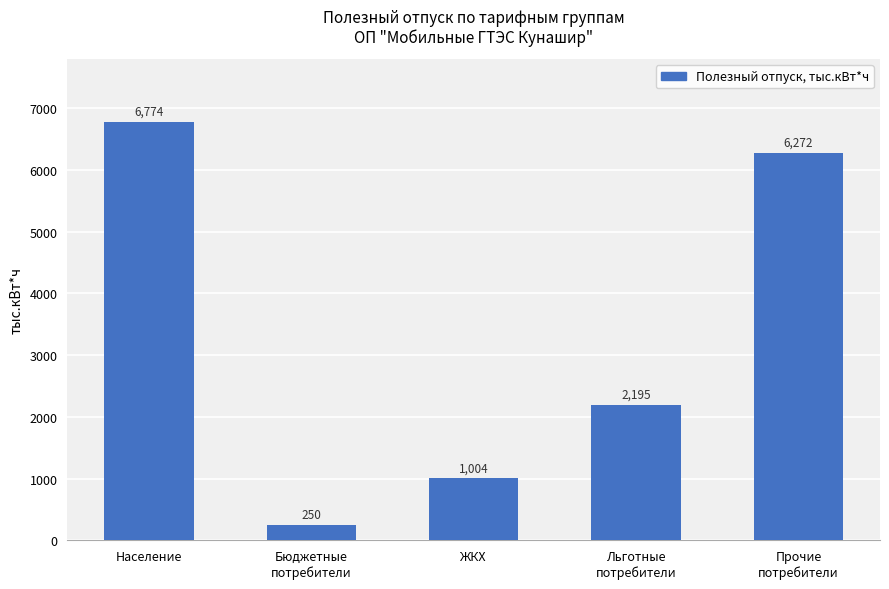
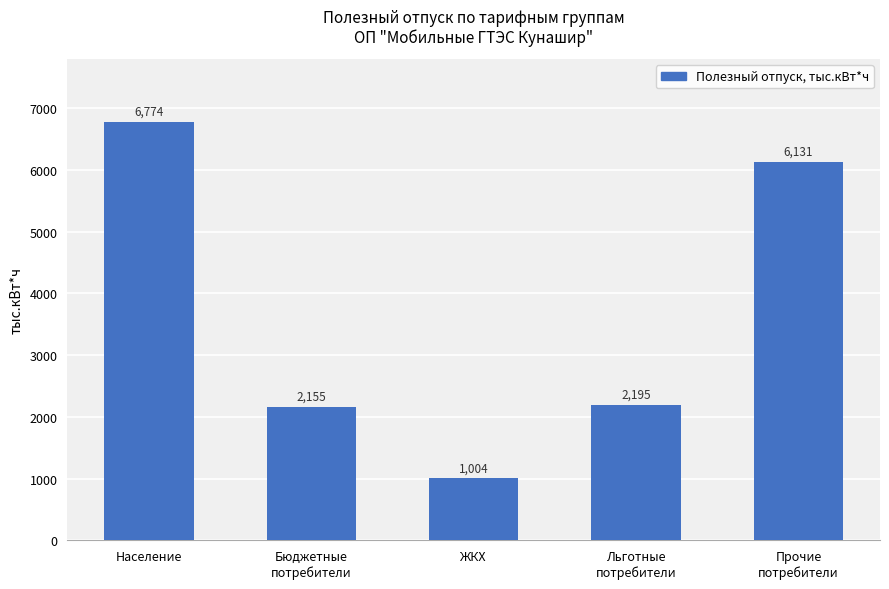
Бюджетные потребители: 250 -> 2,155
Прочие потребители: 6,272 -> 6,131
